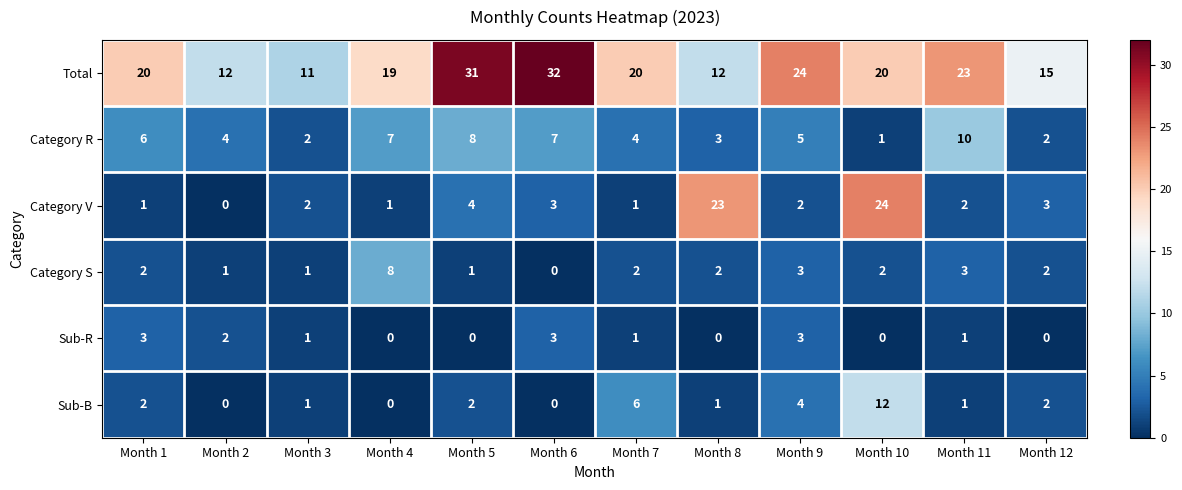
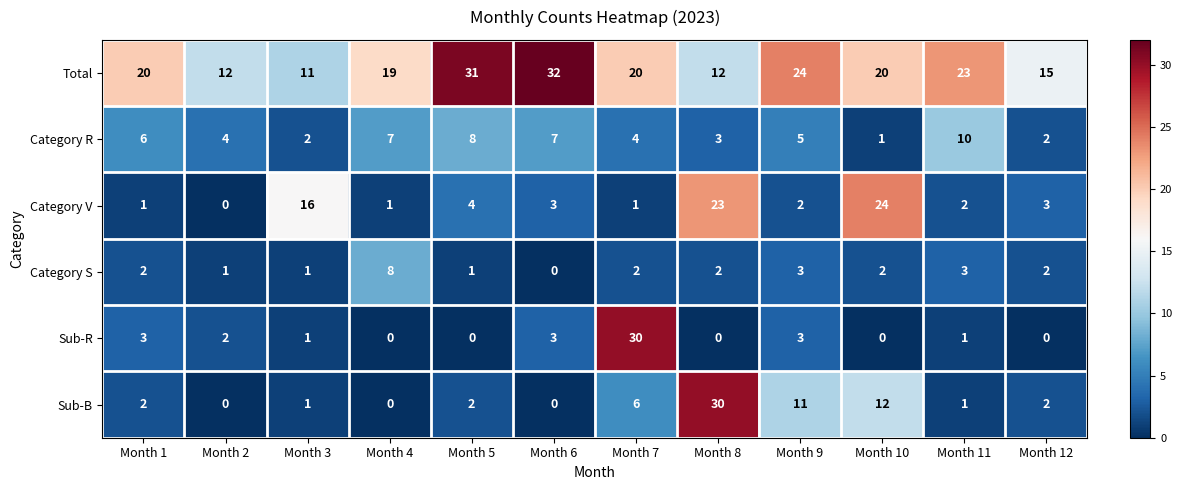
Category V, Month 3: 2 -> 16
Sub-R, Month 7: 1 -> 30
Sub-B, Month 8: 1 -> 30
Sub-B, Month 9: 4 -> 11
